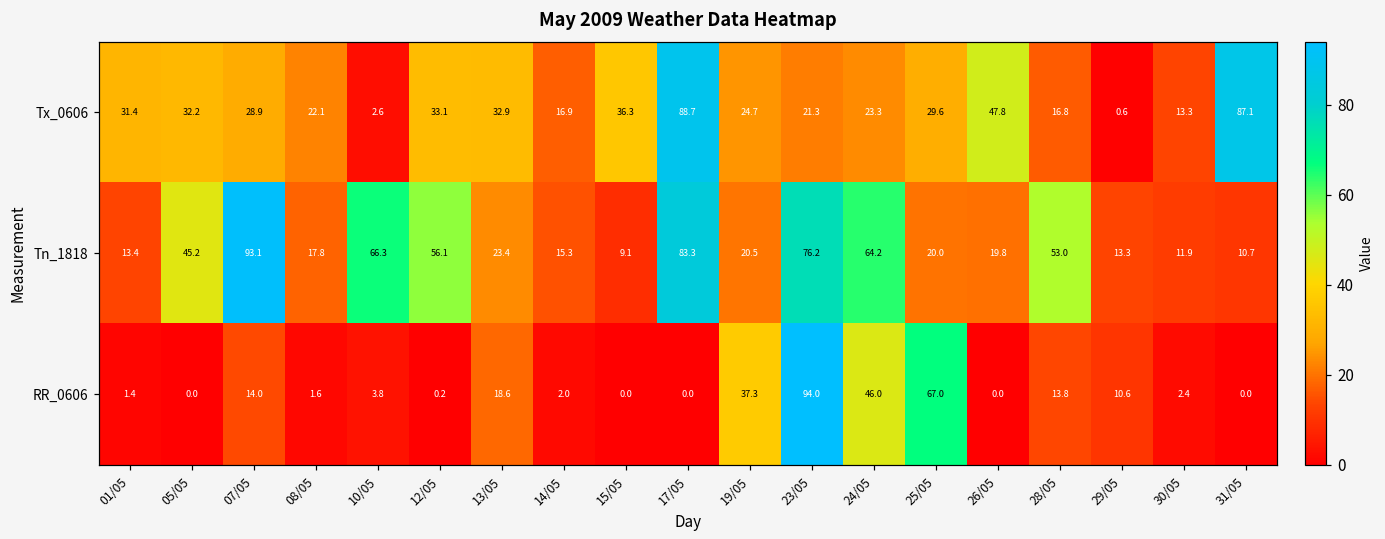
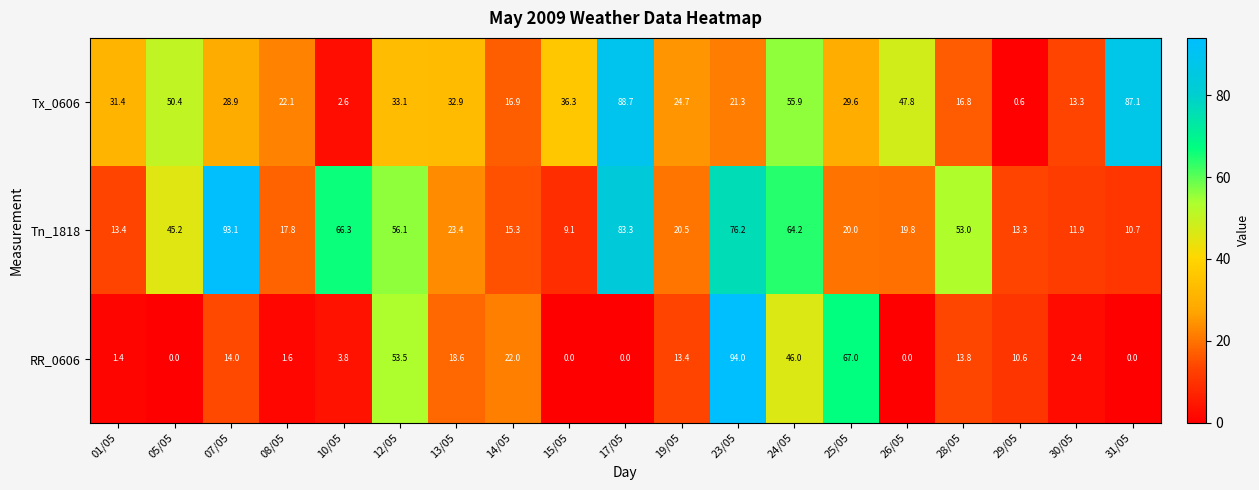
Tx_0606, 05/05: 32.2 -> 50.4
Tx_0606, 24/05: 23.3 -> 55.9
RR_0606, 12/05: 0.2 -> 53.5
RR_0606, 14/05: 2.0 -> 22.0
RR_0606, 19/05: 37.3 -> 13.4
